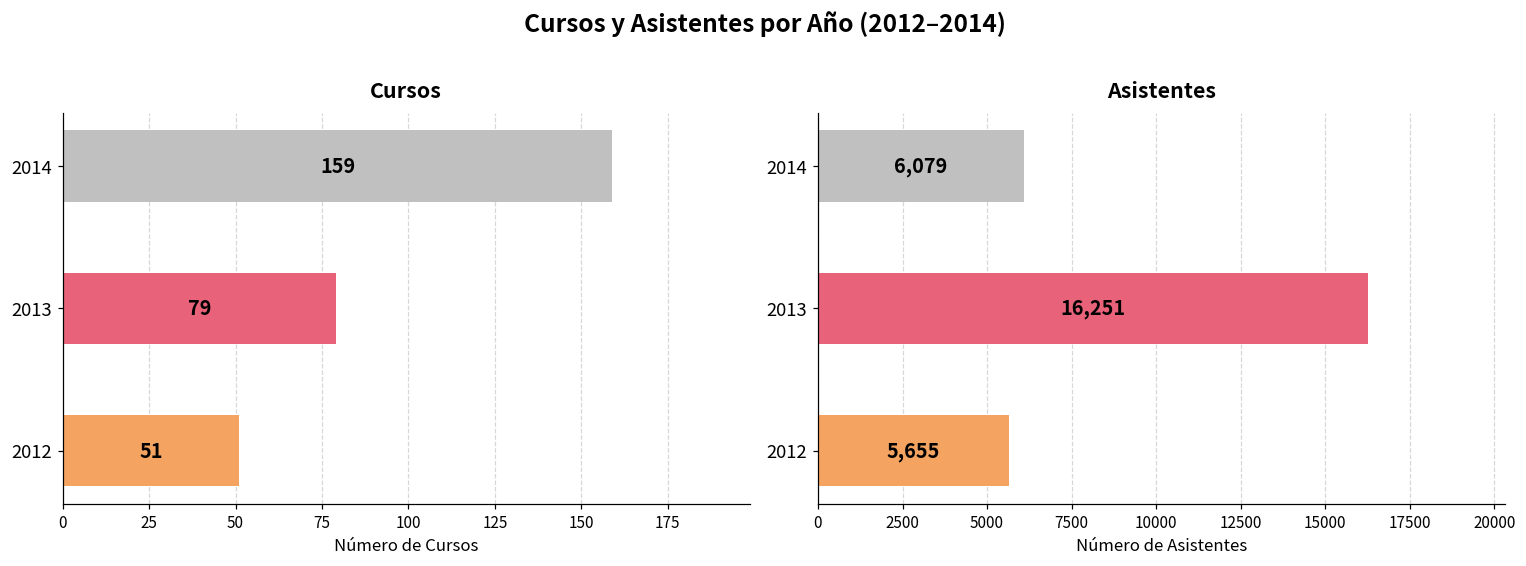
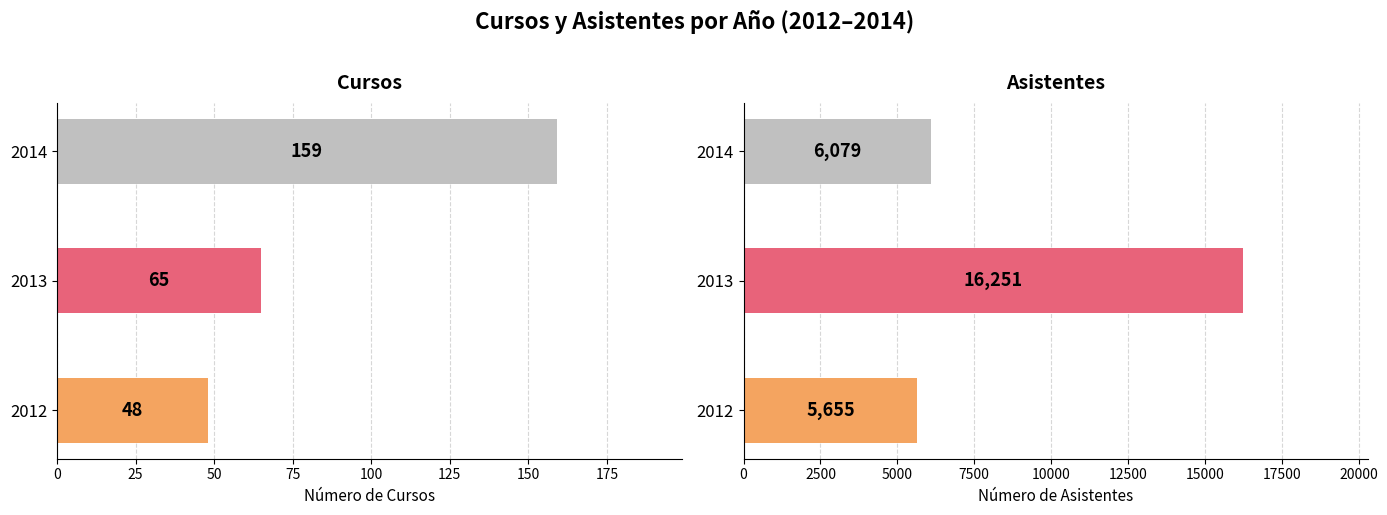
Cursos, 2013: 79 -> 65
Cursos, 2012: 51 -> 48
